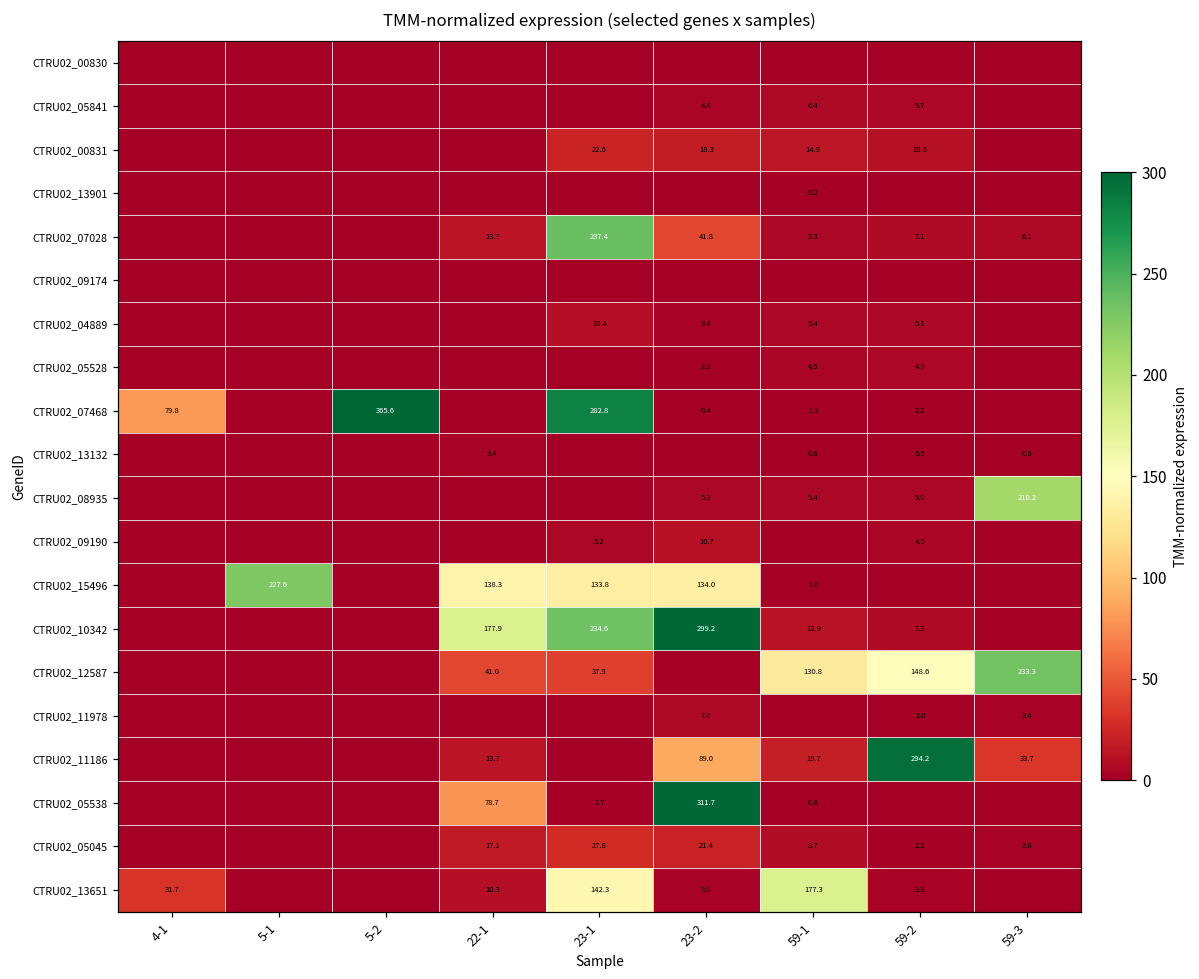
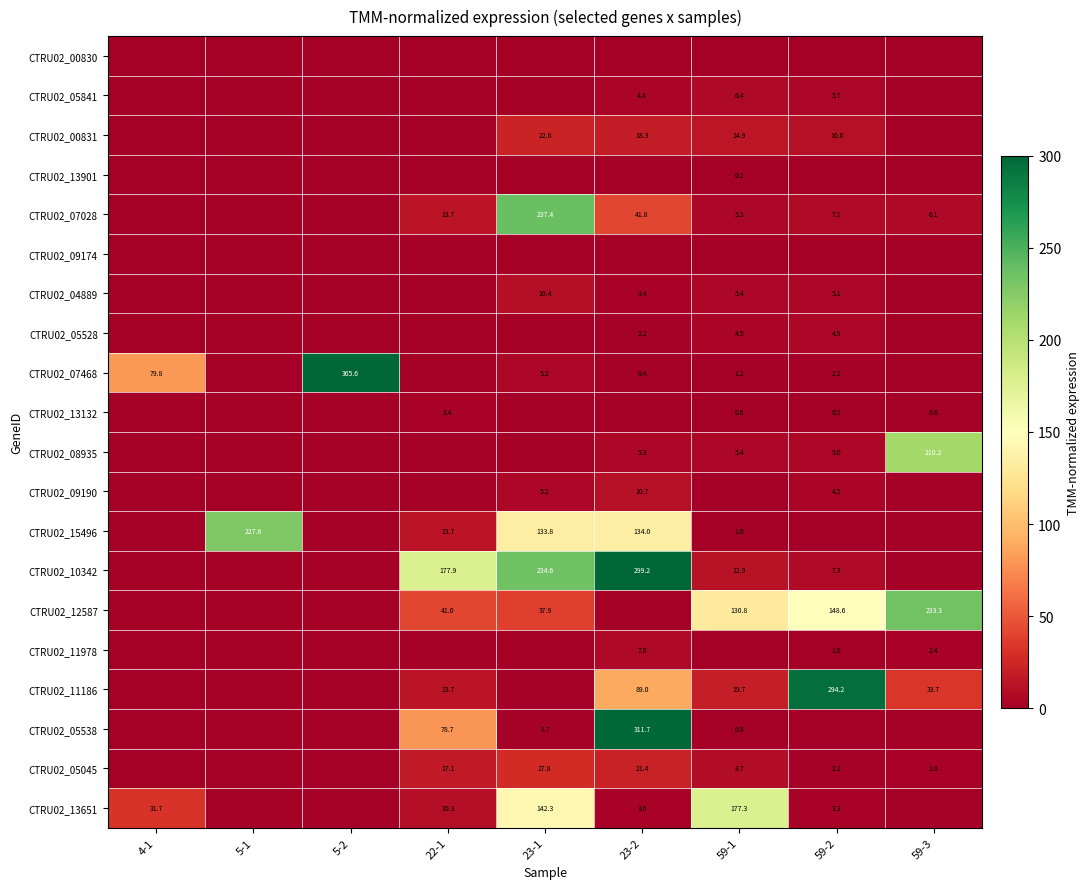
CTRU02_07468, 23-1: 282.8 -> 5.2
CTRU02_15496, 22-1: 138.3 -> 13.7
